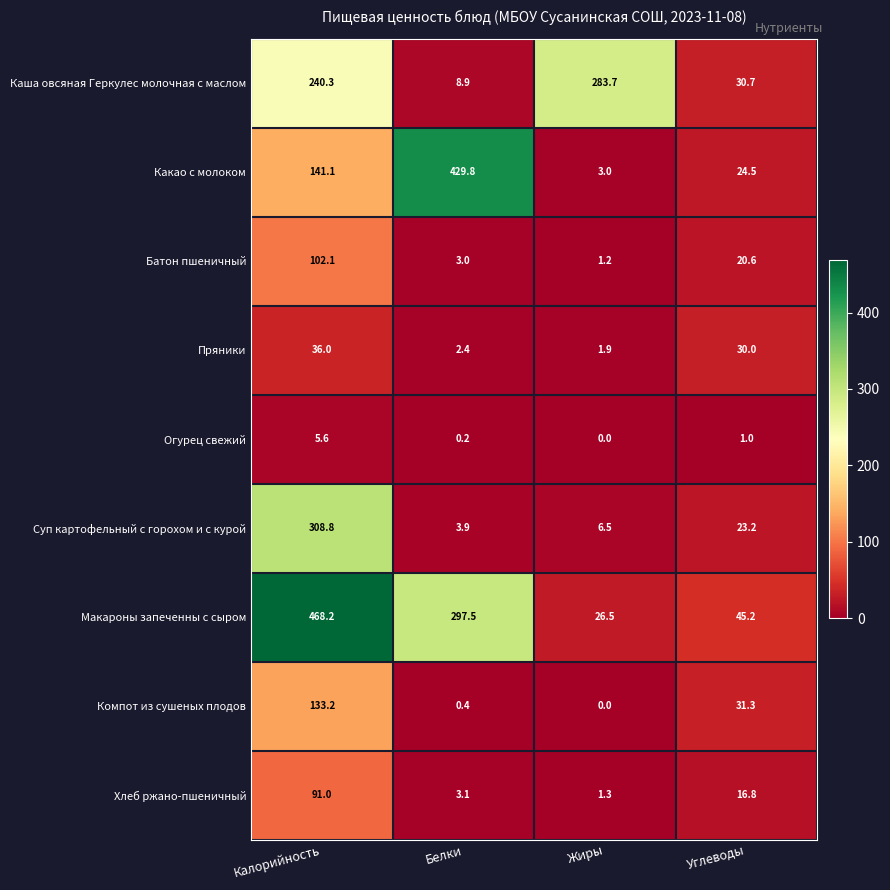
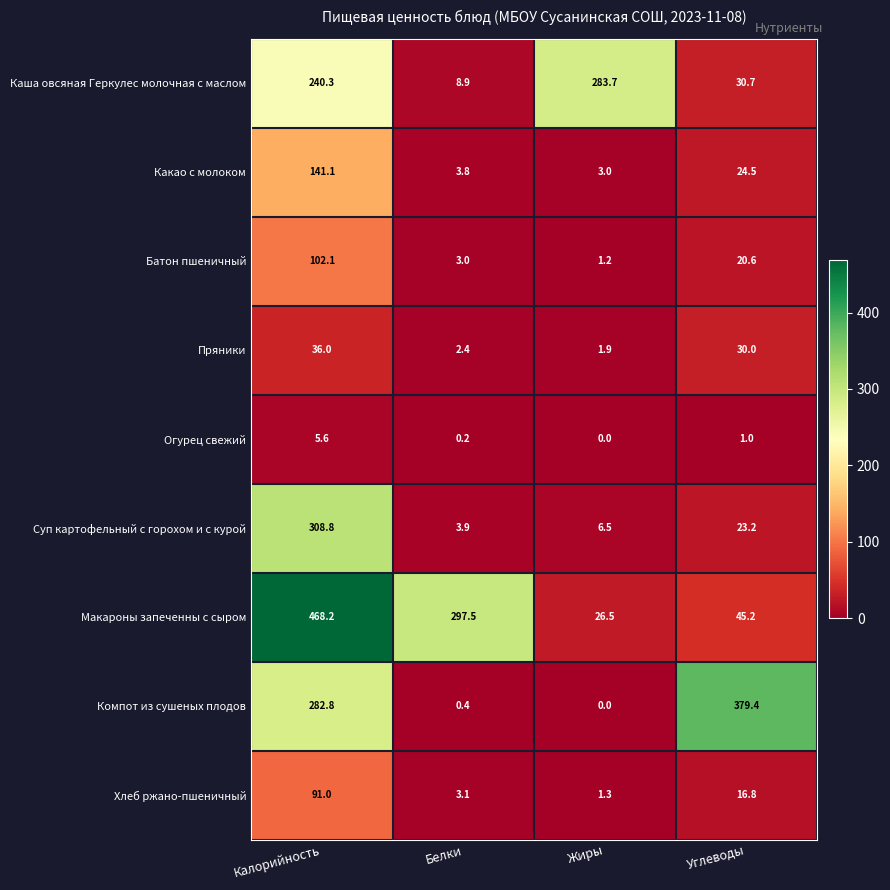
Какао с молоком, Белки: 429.8 -> 3.8
Компот из сушеных плодов, Калорийность: 133.2 -> 282.8
Компот из сушеных плодов, Углеводы: 31.3 -> 379.4
